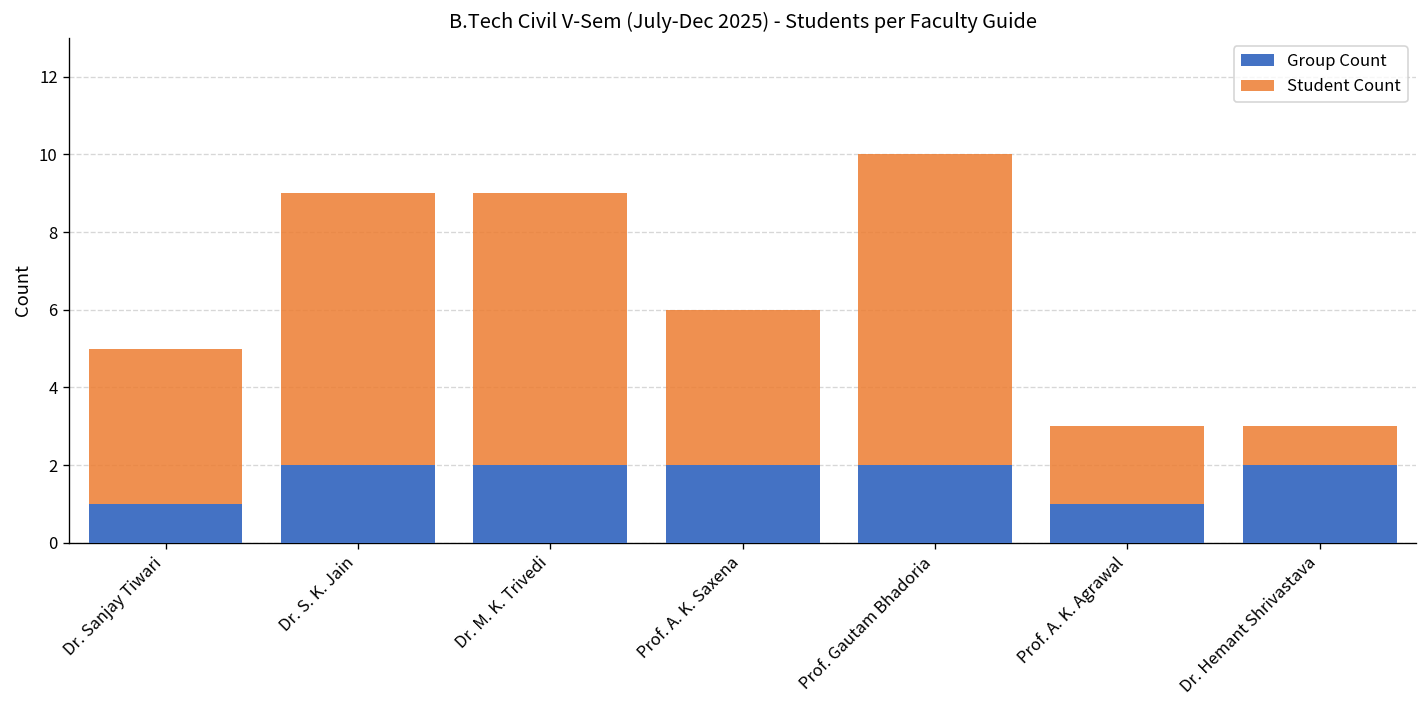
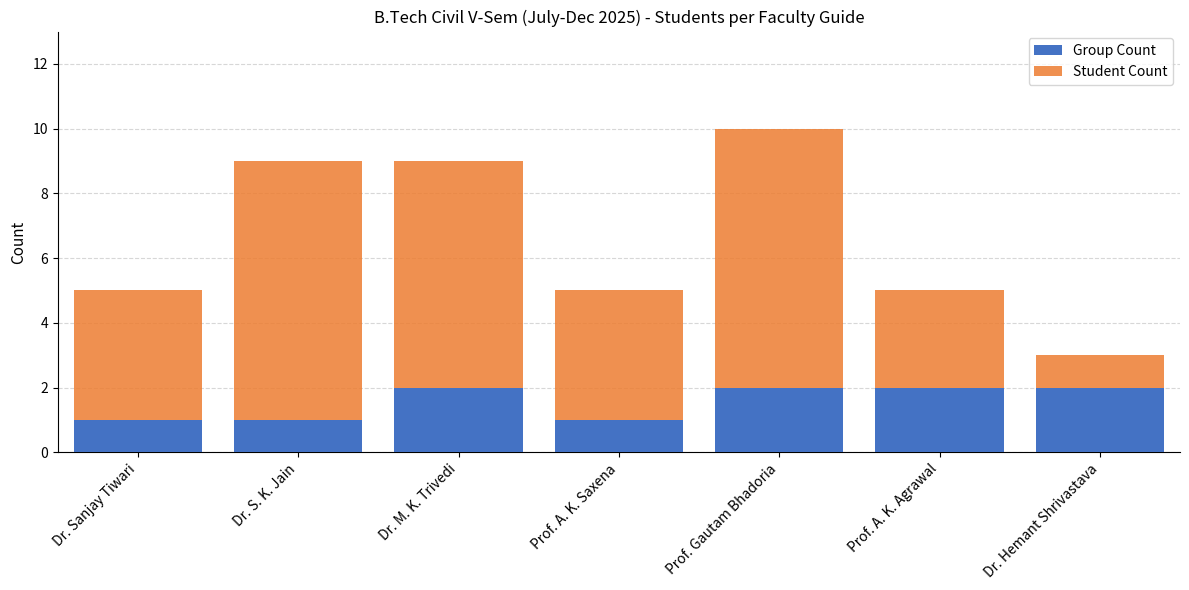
Group Count, Dr. S. K. Jain: 2 -> 1
Group Count, Prof. A. K. Saxena: 2 -> 1
Student Count, Prof. A. K. Saxena: 6 -> 5
Group Count, Prof. A. K. Agrawal: 1 -> 2
Student Count, Prof. A. K. Agrawal: 3 -> 5
